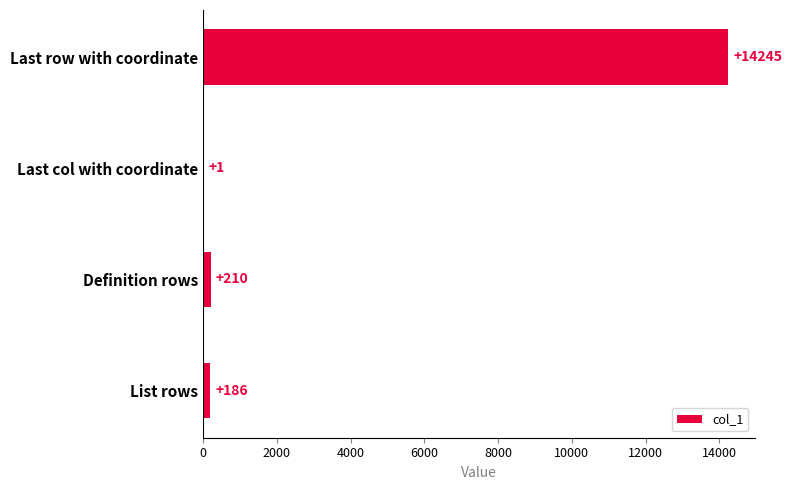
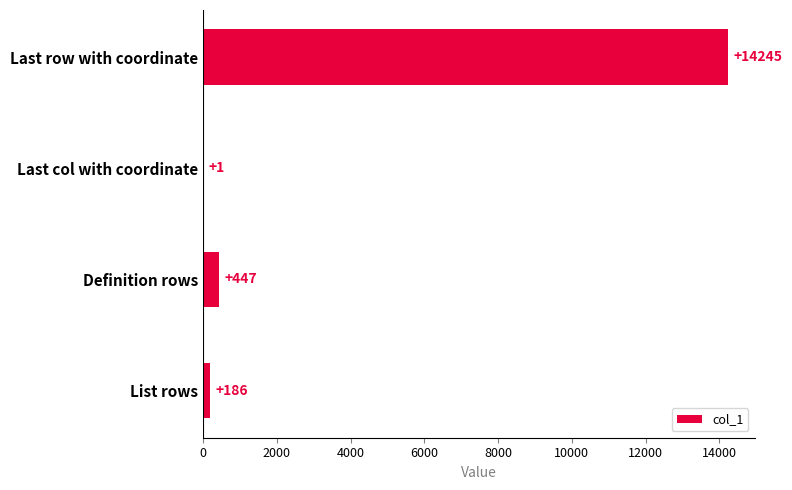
Definition rows: +210 -> +447
